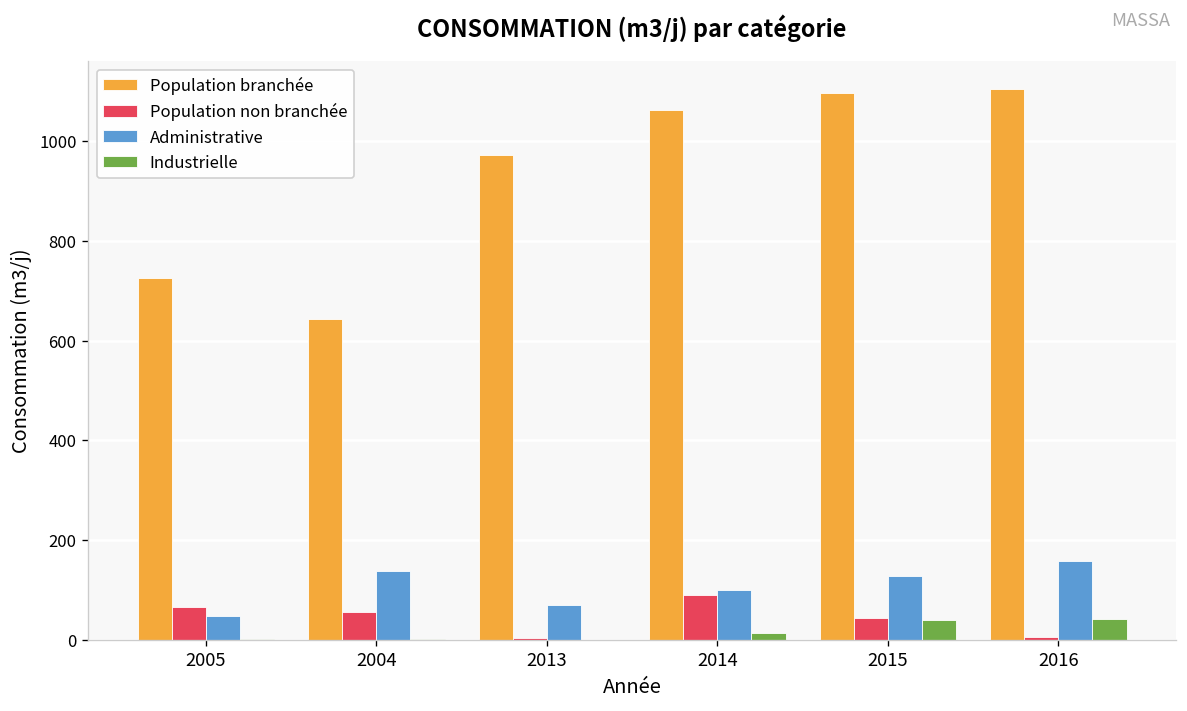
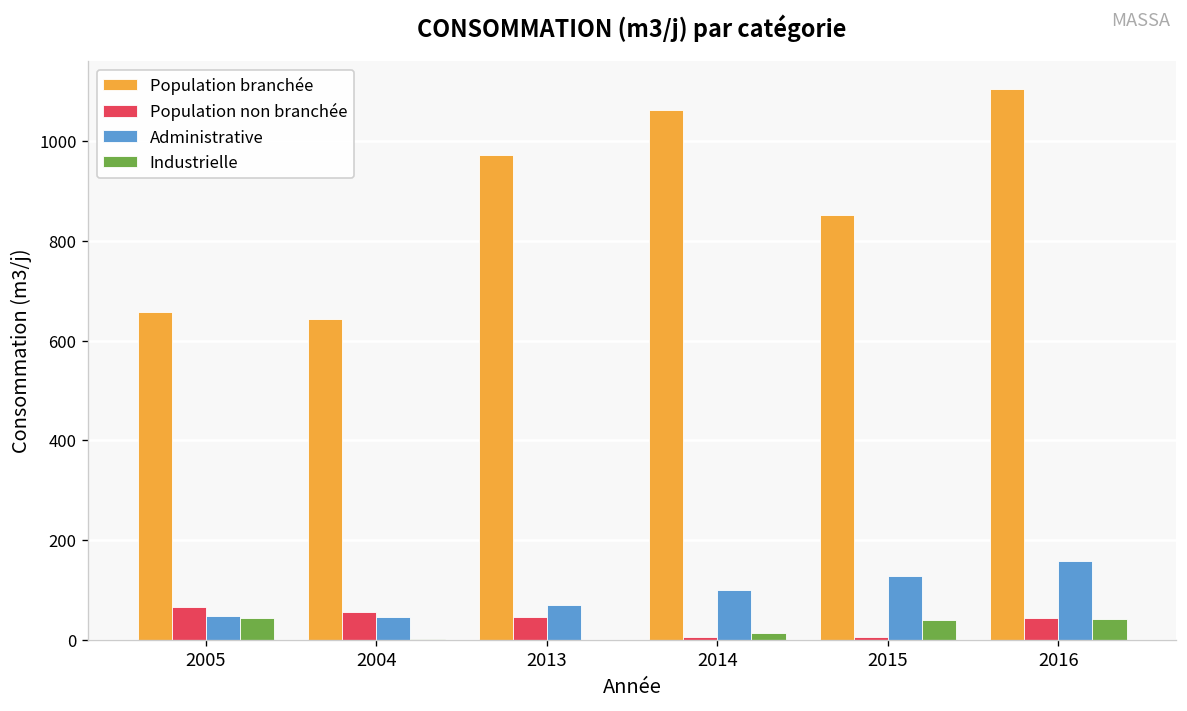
Population branchée, 2005: 730 -> 660
Industrielle, 2005: 0 -> 40
Administrative, 2004: 140 -> 50
Population non branchée, 2013: 0 -> 50
Population non branchée, 2014: 90 -> 10
Population branchée, 2015: 1100 -> 850
Population non branchée, 2015: 40 -> 10
Population non branchée, 2016: 10 -> 40
